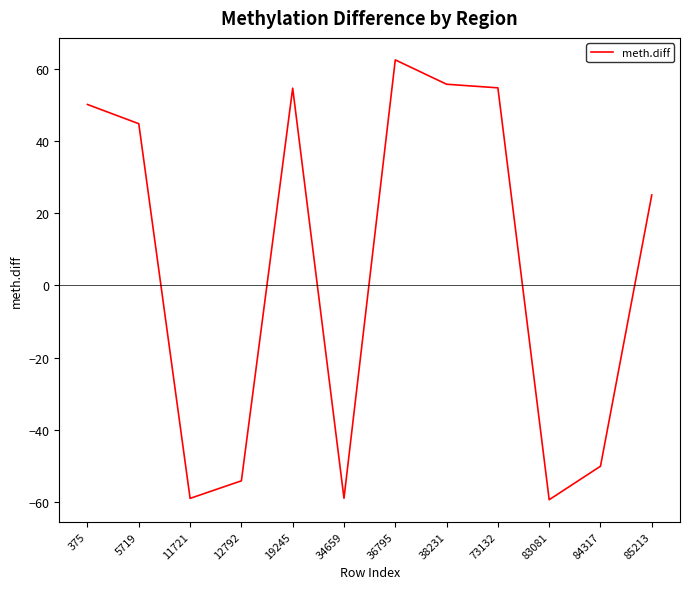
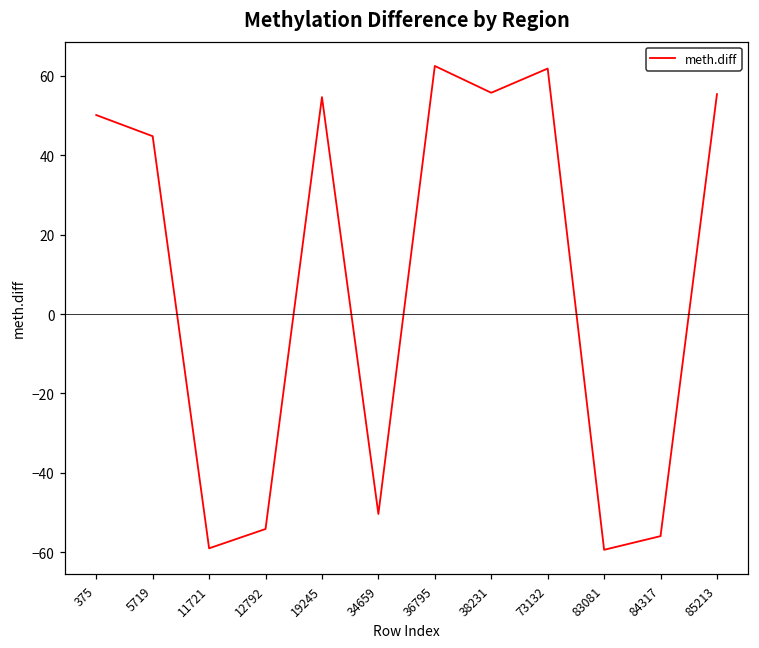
34659: -59 -> -50
73132: 55 -> 62
84317: -50 -> -56
85213: 25 -> 55
